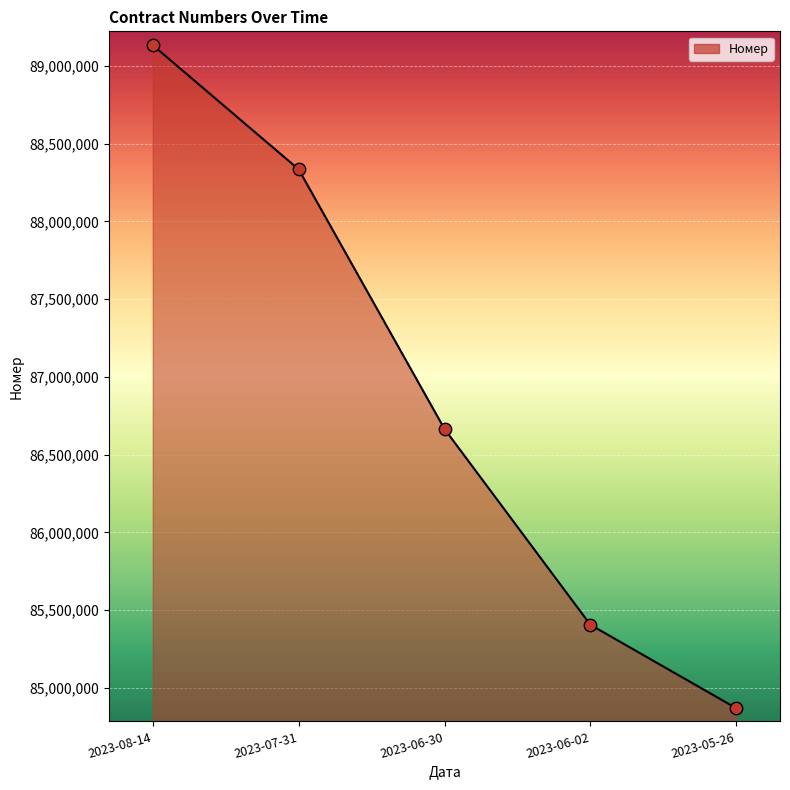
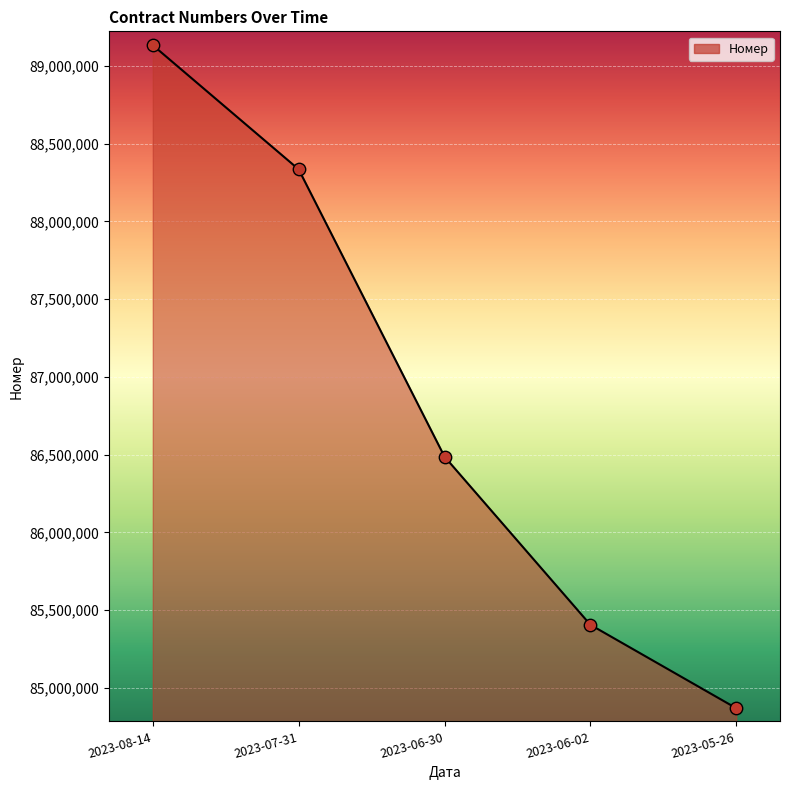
2023-06-30: 86,670,000 -> 86,490,000
